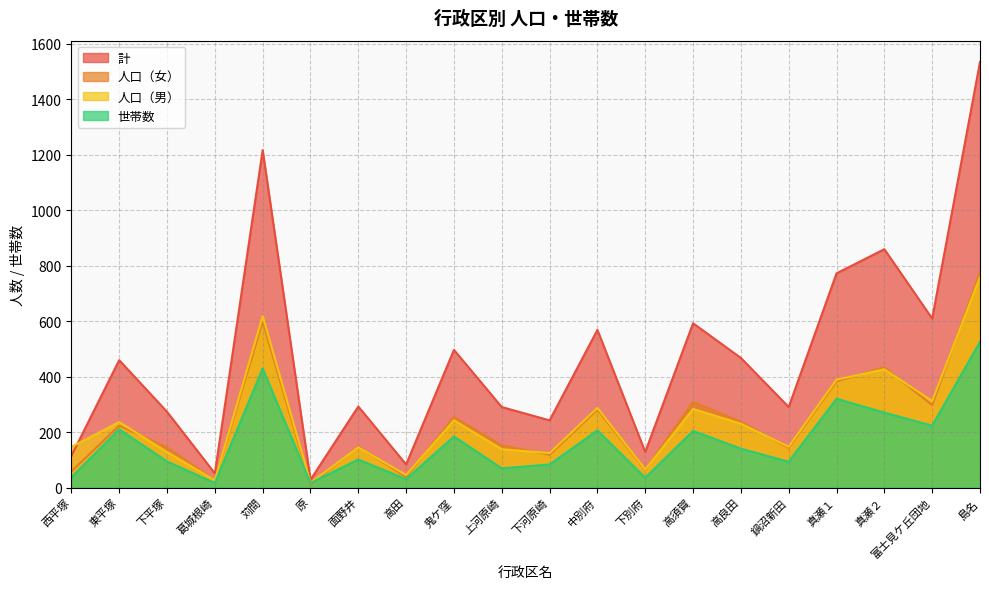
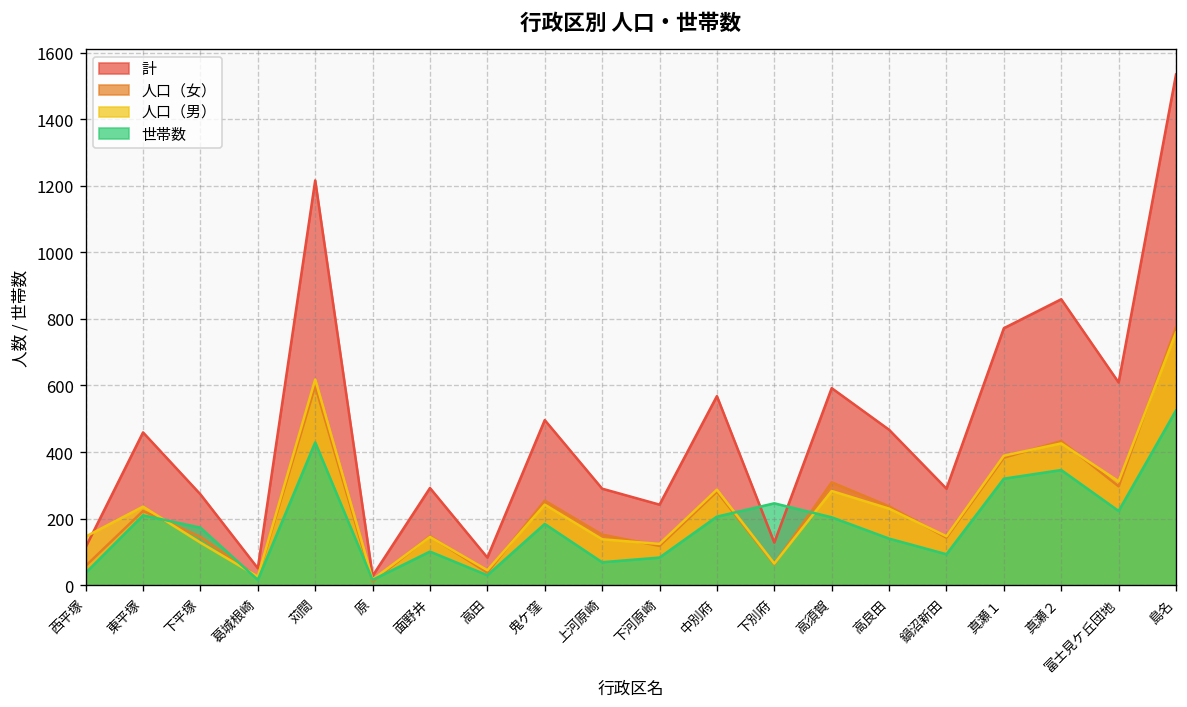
世帯数, 下平塚: 90 -> 170
世帯数, 下別府: 40 -> 250
世帯数, 真瀬２: 270 -> 350
